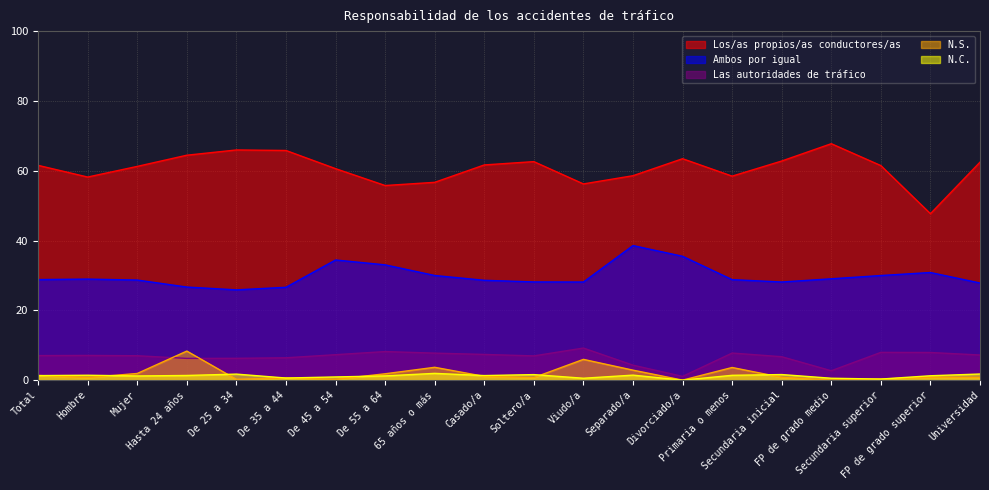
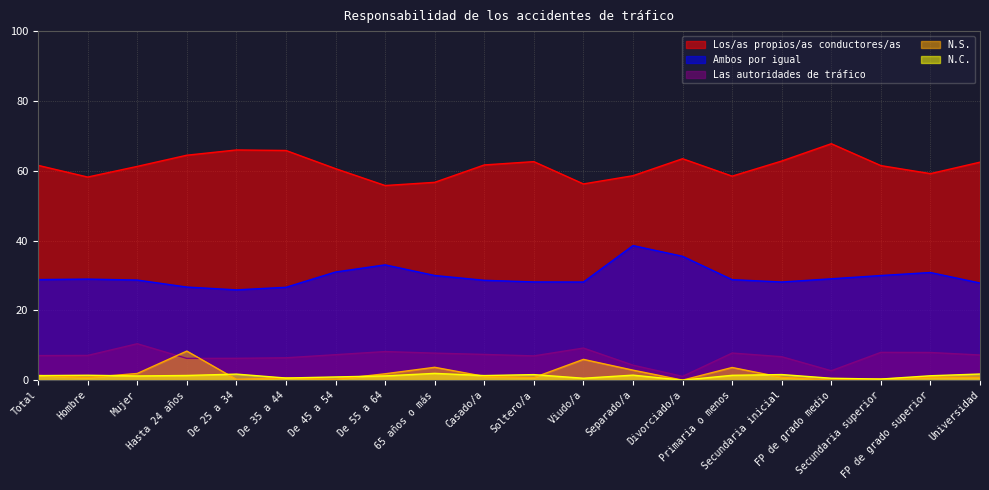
Las autoridades de tráfico, Mujer: 7 -> 10
Ambos por igual, De 45 a 54: 34 -> 31
Los/as propios/as conductores/as, FP de grado superior: 48 -> 59
